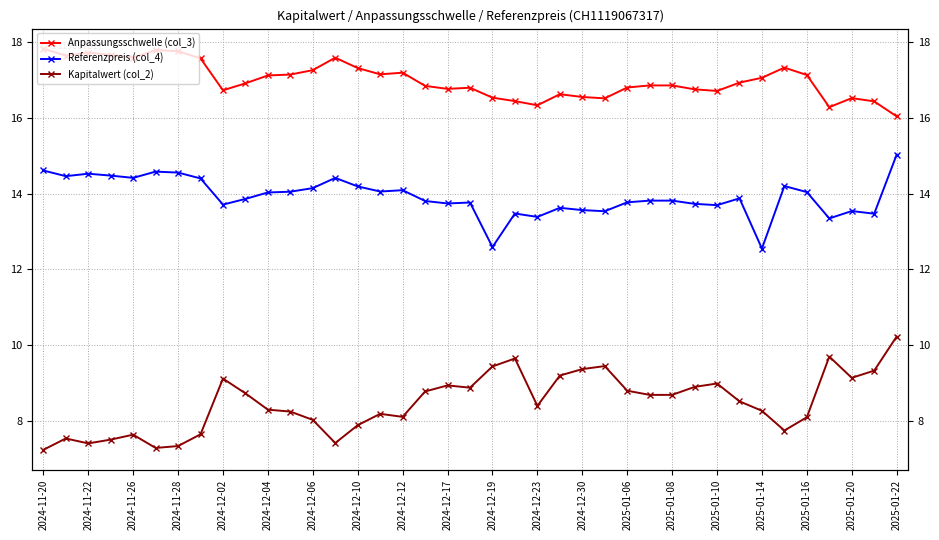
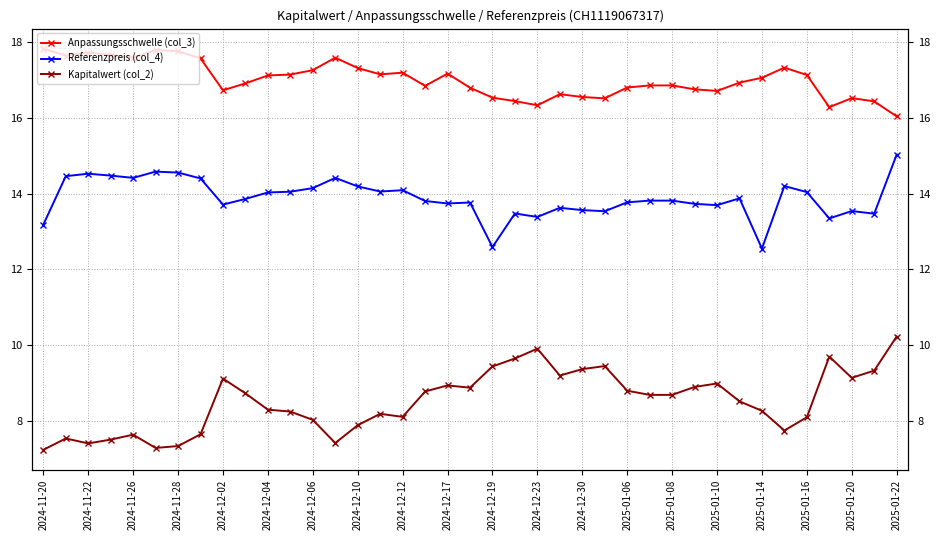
Referenzpreis (col_4), 2024-11-20: 14.6 -> 13.2
Anpassungsschwelle (col_3), 2024-12-17: 16.8 -> 17.2
Kapitalwert (col_2), 2024-12-23: 8.4 -> 9.9
